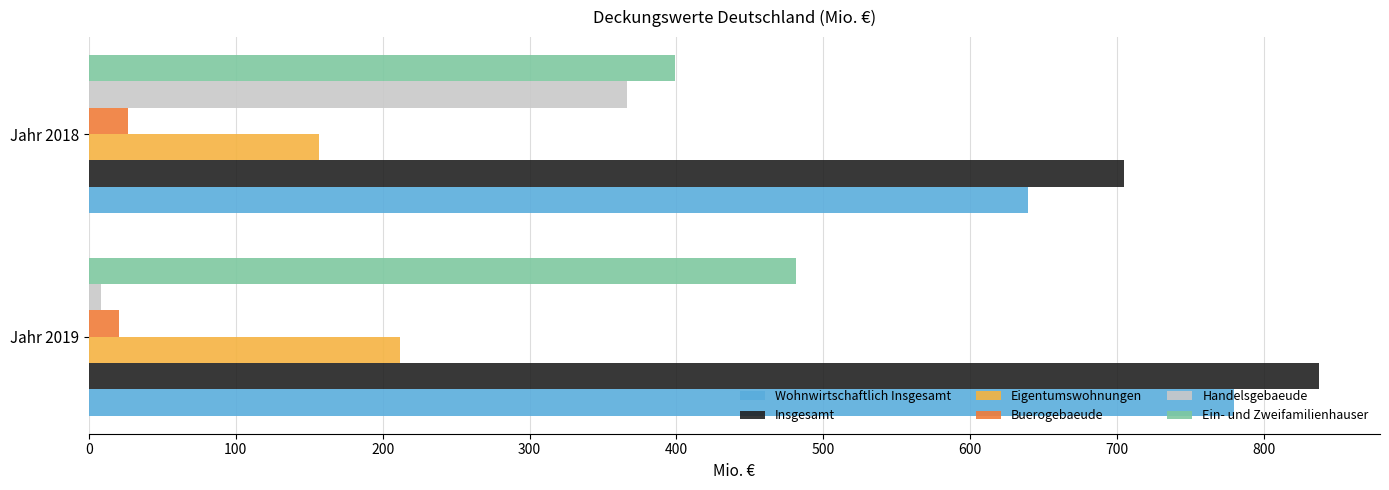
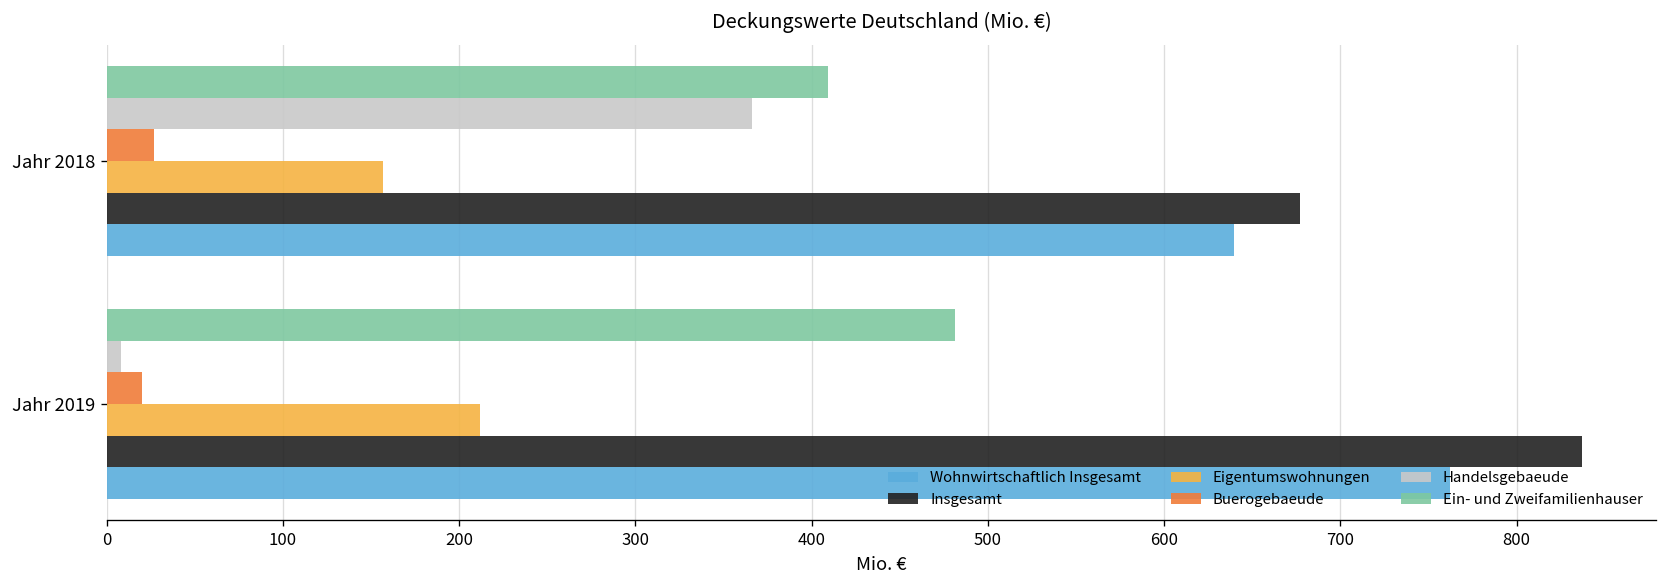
Ein- und Zweifamilienhauser, Jahr 2018: 399 -> 409
Insgesamt, Jahr 2018: 705 -> 677
Wohnwirtschaftlich Insgesamt, Jahr 2019: 780 -> 762
